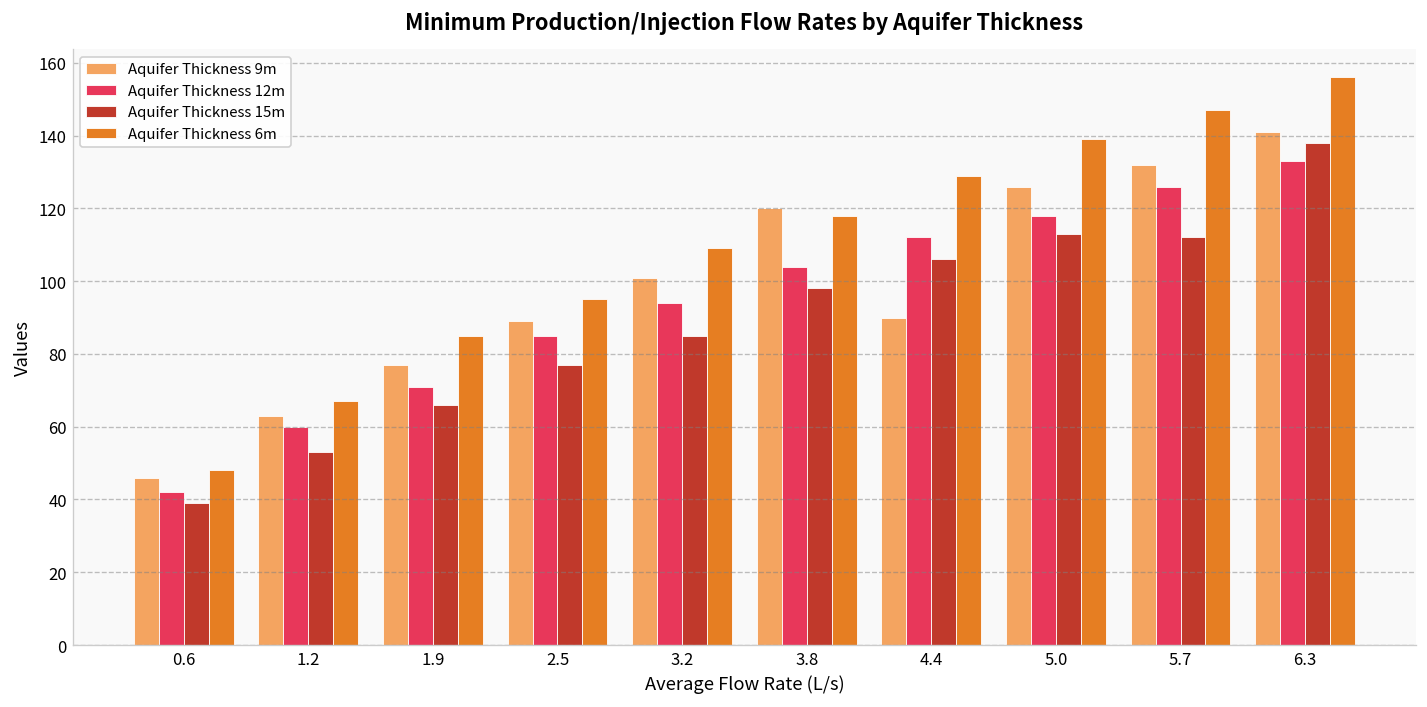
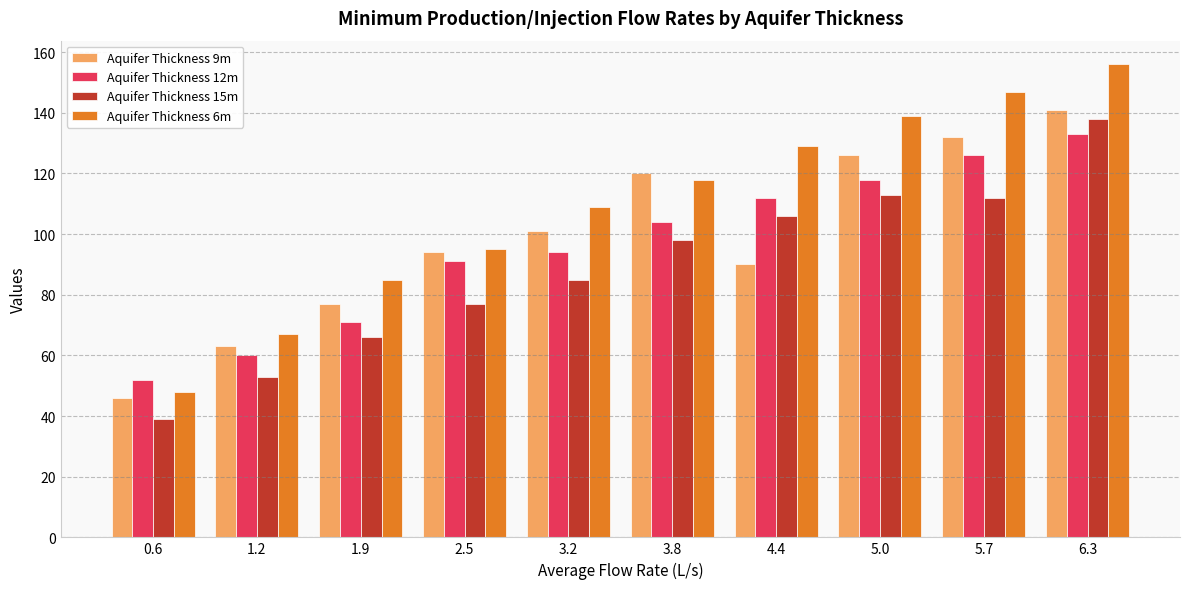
Aquifer Thickness 12m, 0.6: 42 -> 52
Aquifer Thickness 9m, 2.5: 89 -> 94
Aquifer Thickness 12m, 2.5: 85 -> 91
